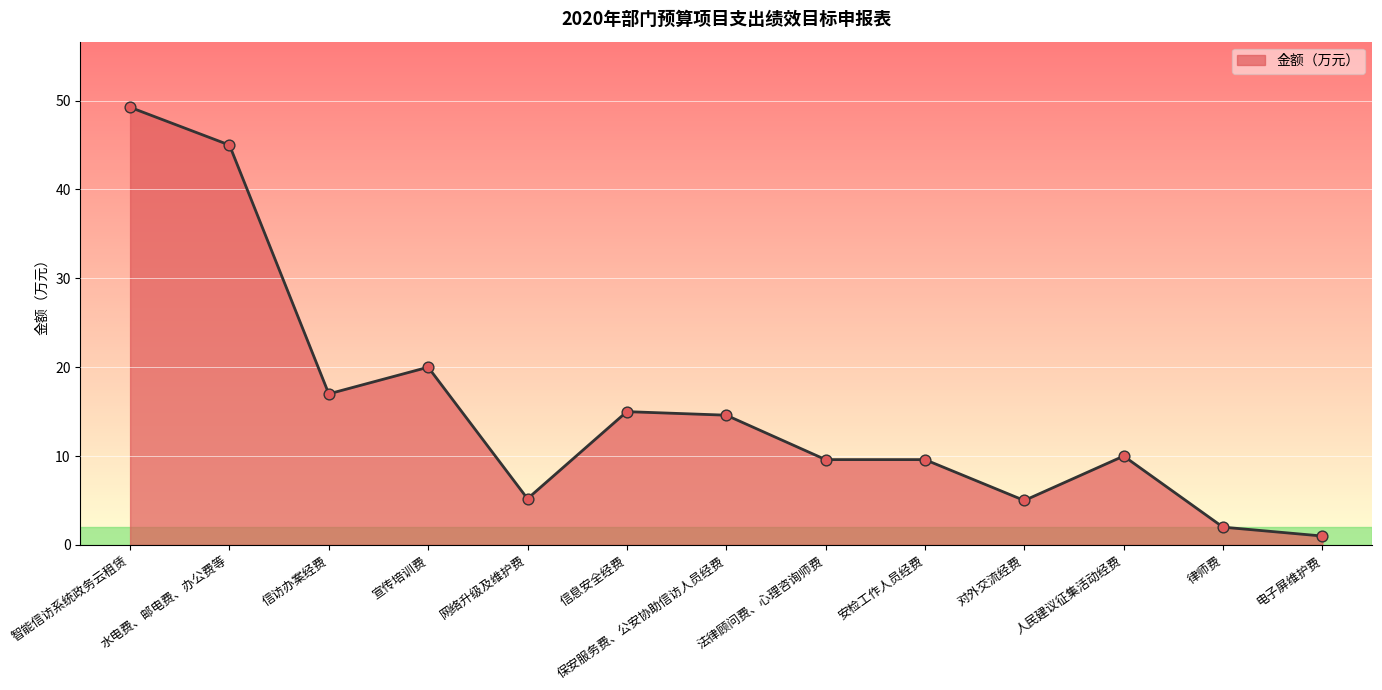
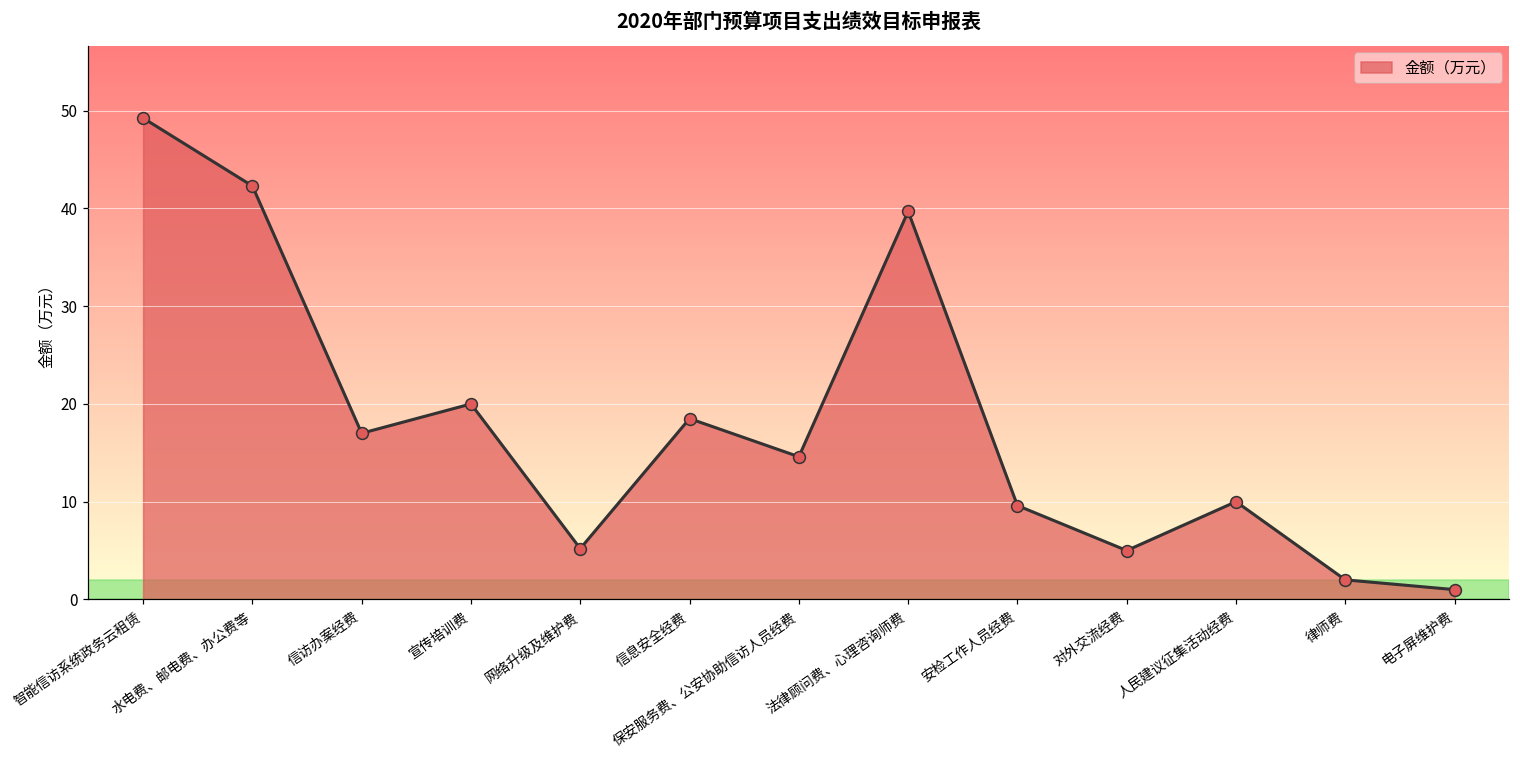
水电费、邮电费、办公费等: 45 -> 42
信息安全经费: 15 -> 19
法律顾问费、心理咨询师费: 10 -> 40
